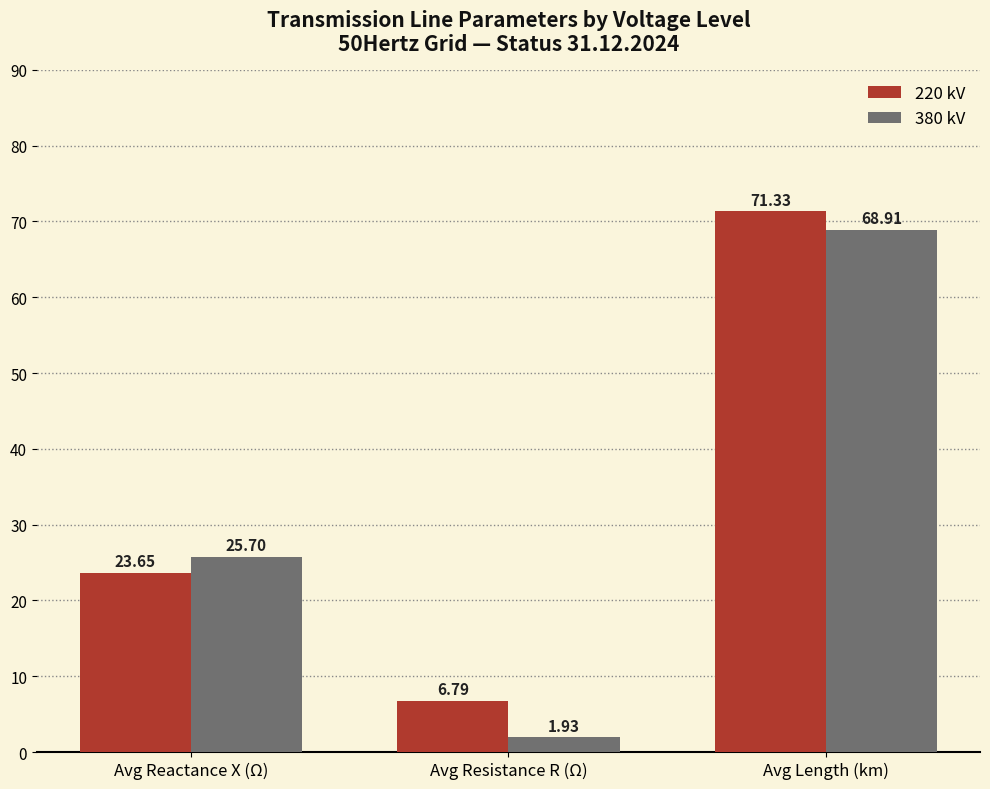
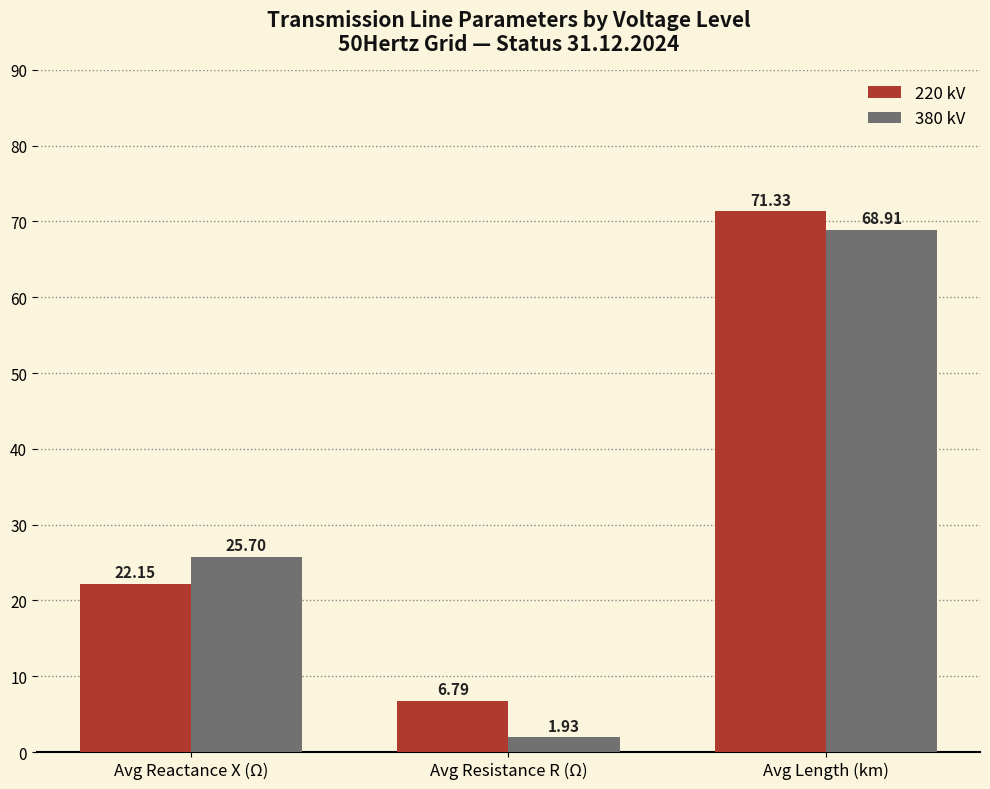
220 kV, Avg Reactance X (Ω): 23.65 -> 22.15
